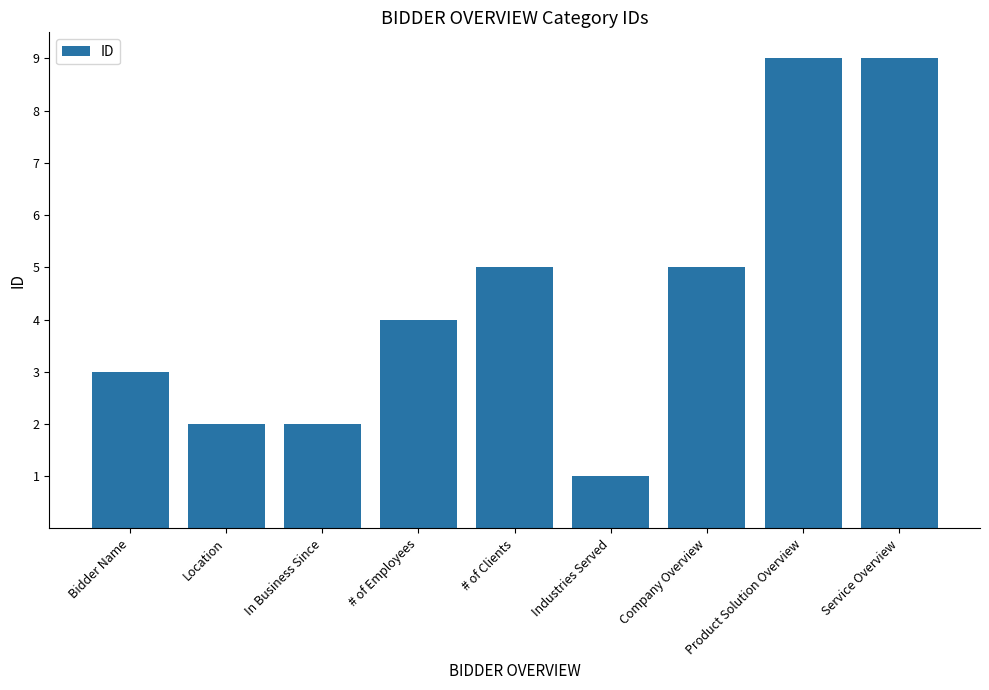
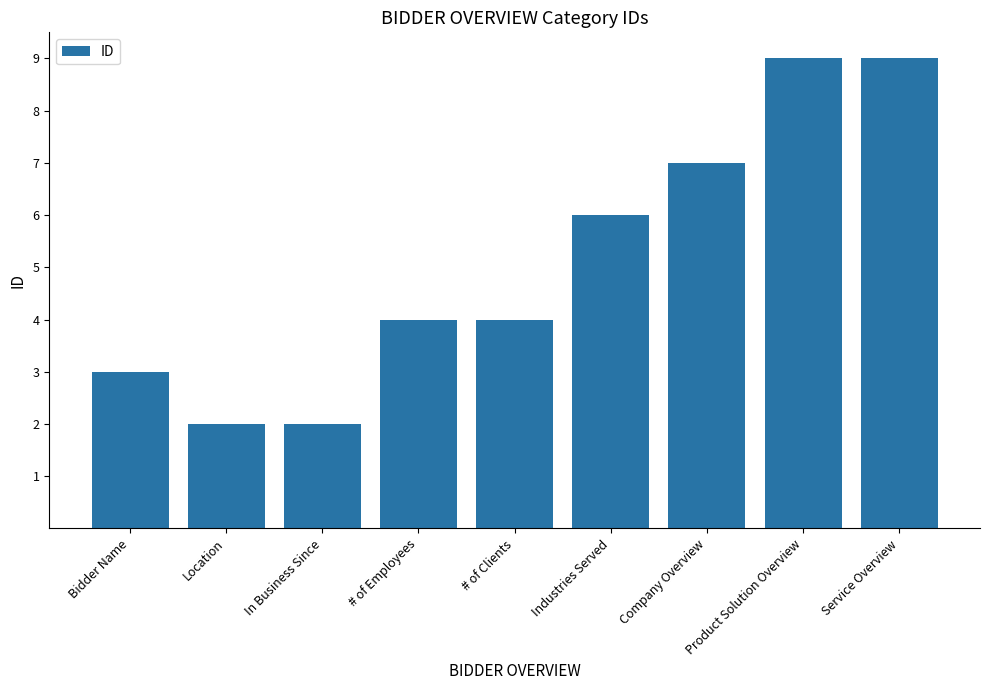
# of Clients: 5 -> 4
Industries Served: 1 -> 6
Company Overview: 5 -> 7
